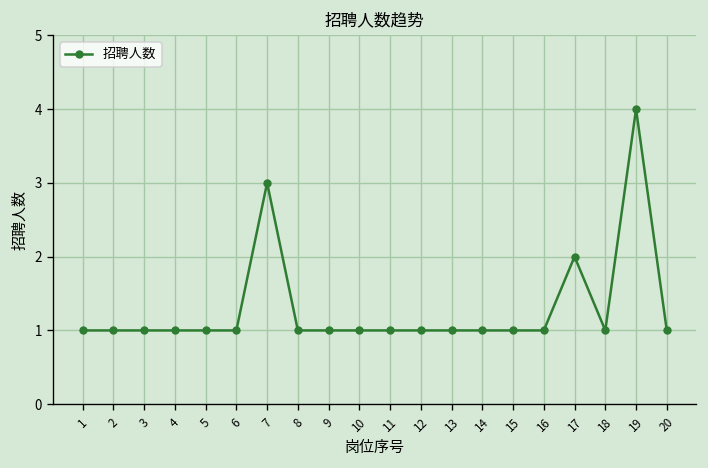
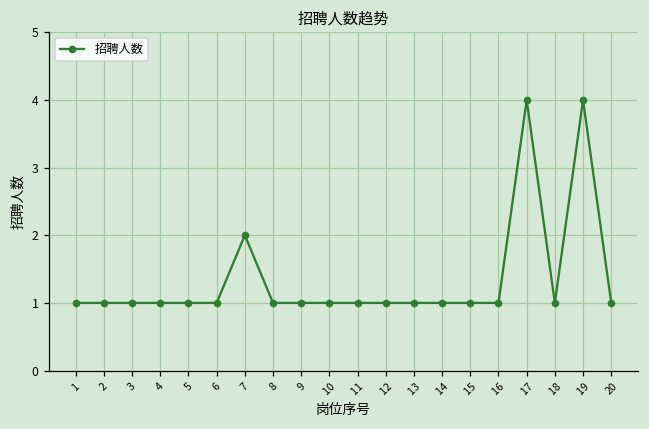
7: 3 -> 2
17: 2 -> 4
